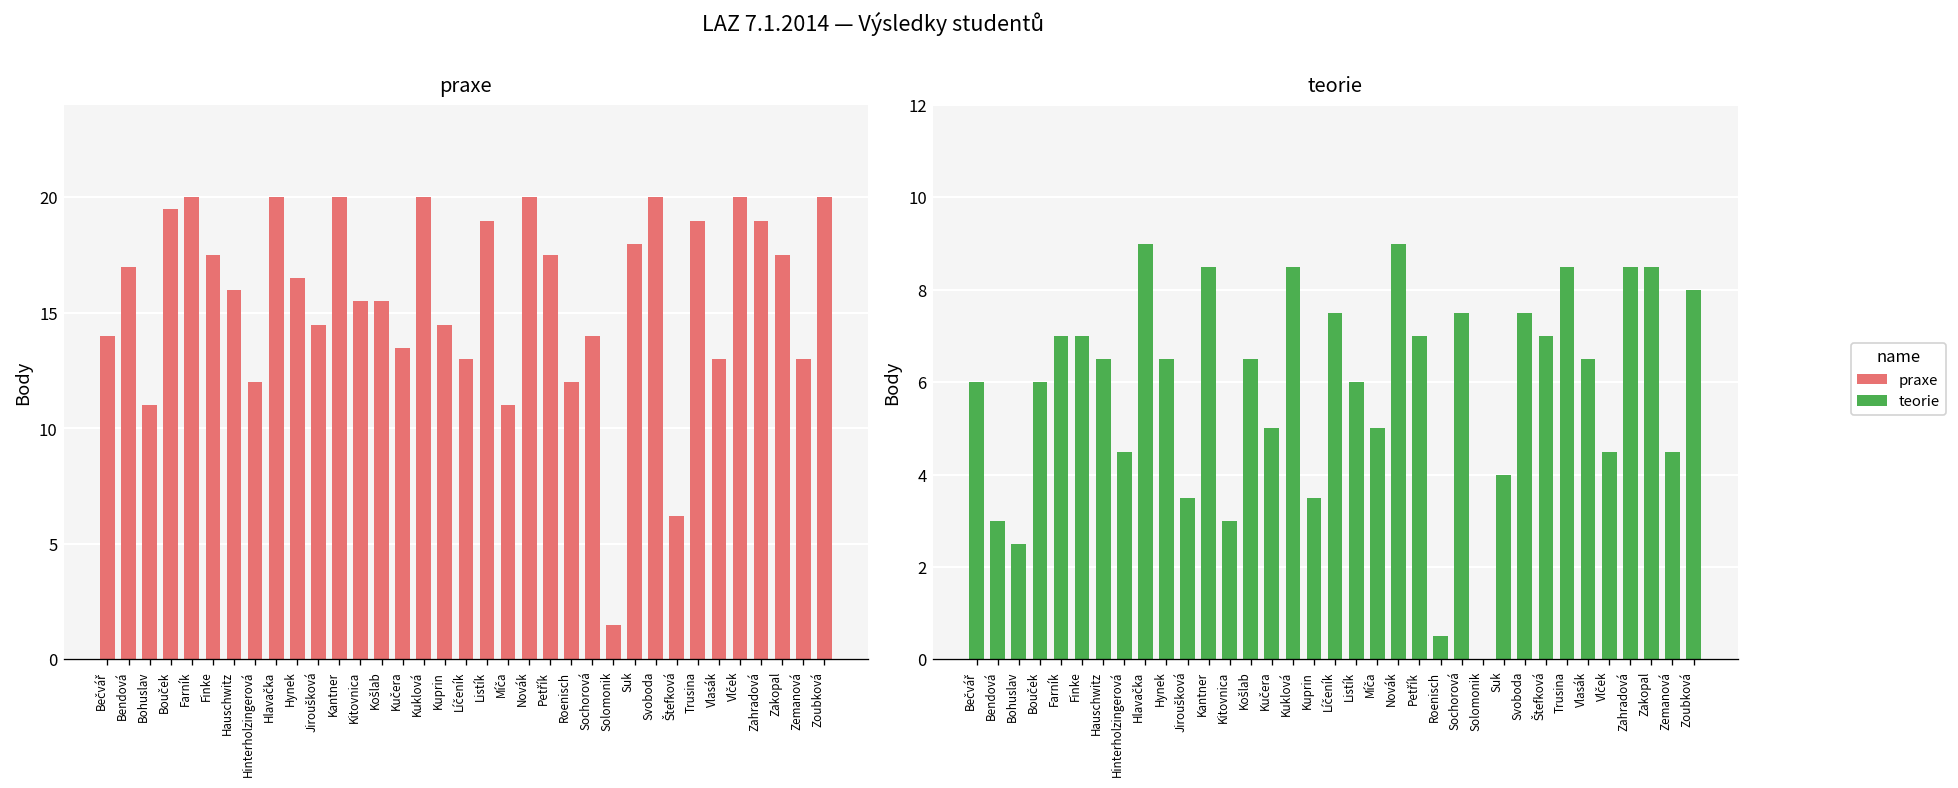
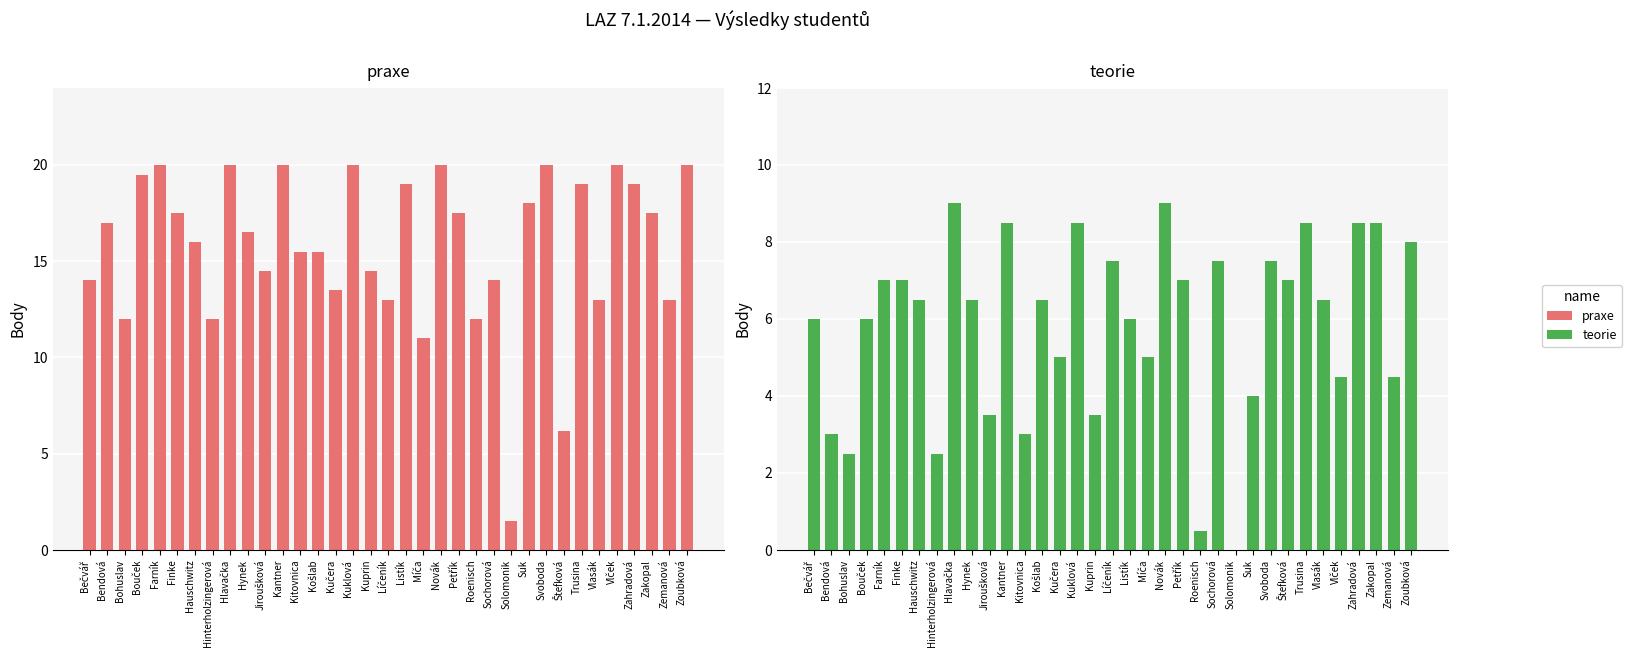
praxe, Bohuslav: 11 -> 12
teorie, Hinterholzingerová: 4.5 -> 2.5
